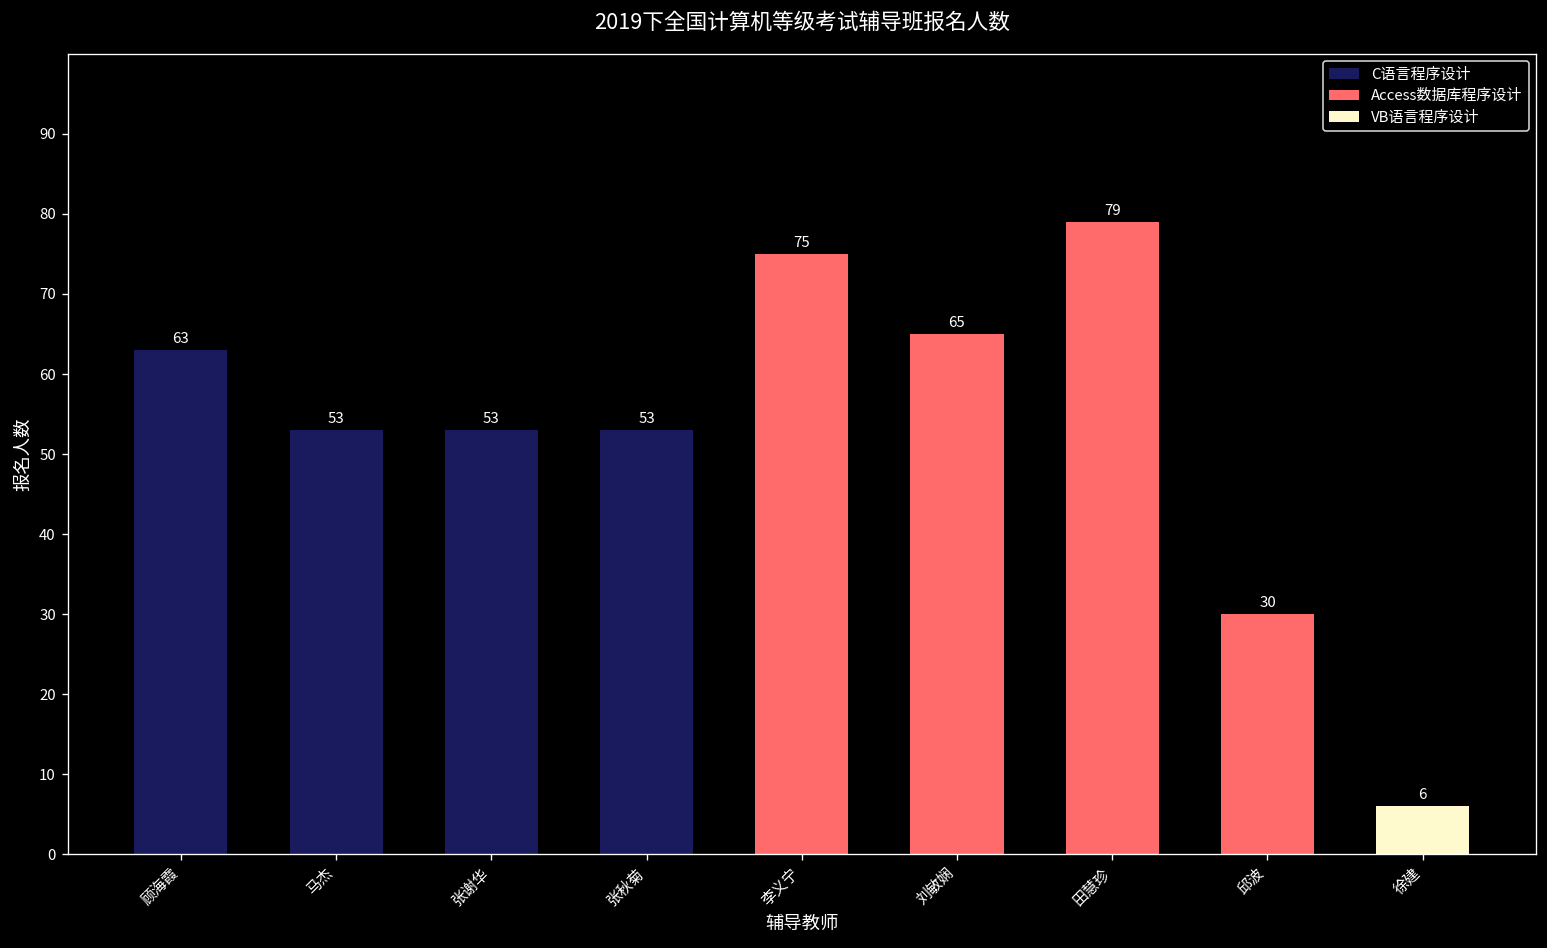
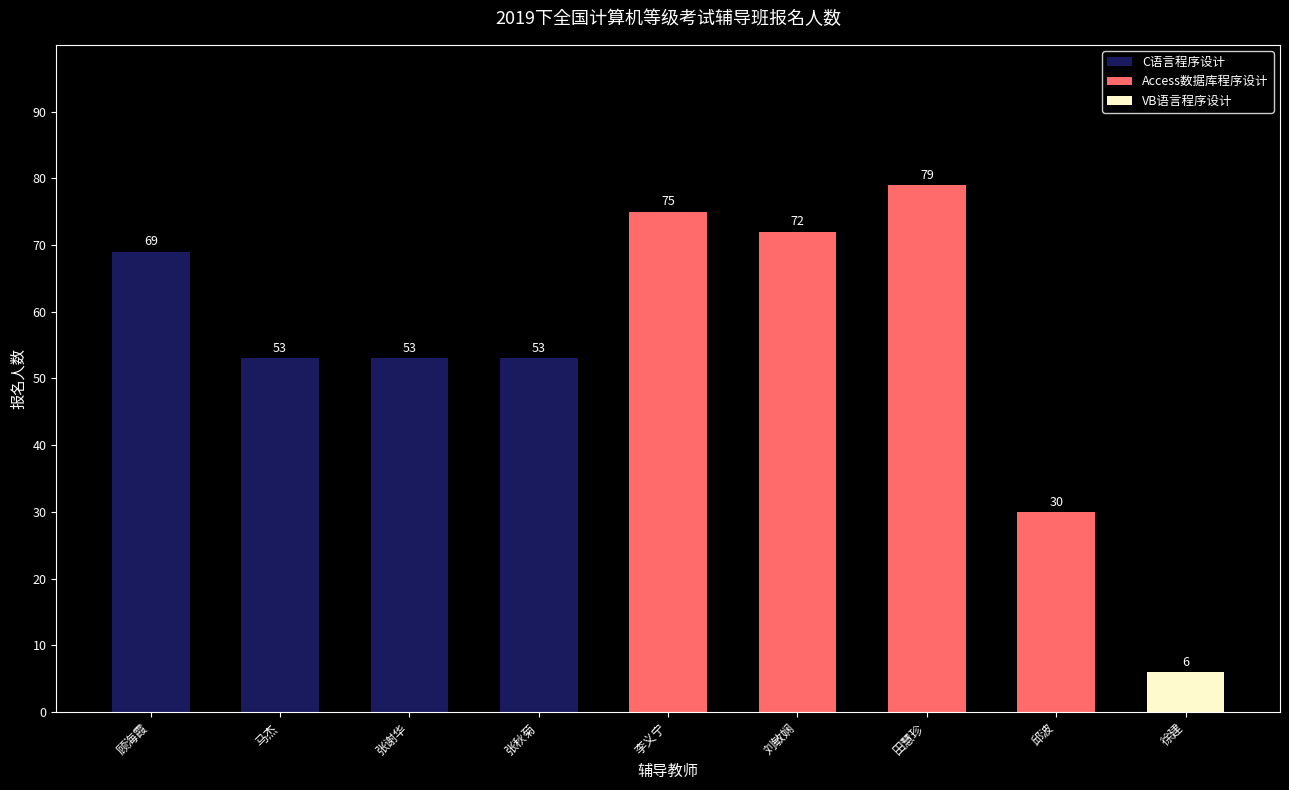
顾海霞: 63 -> 69
刘敏娴: 65 -> 72
